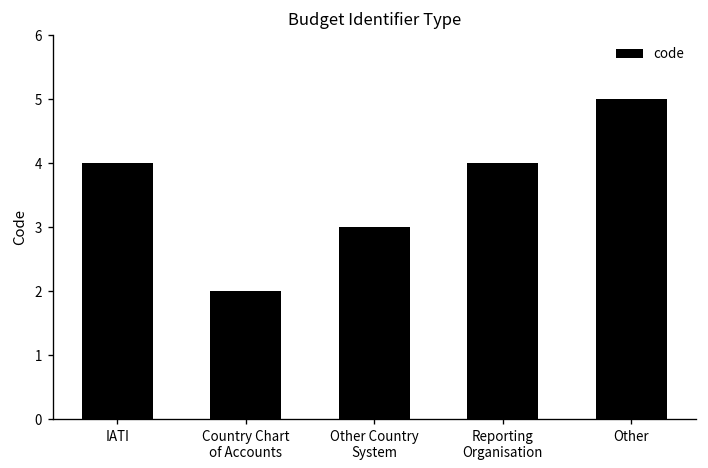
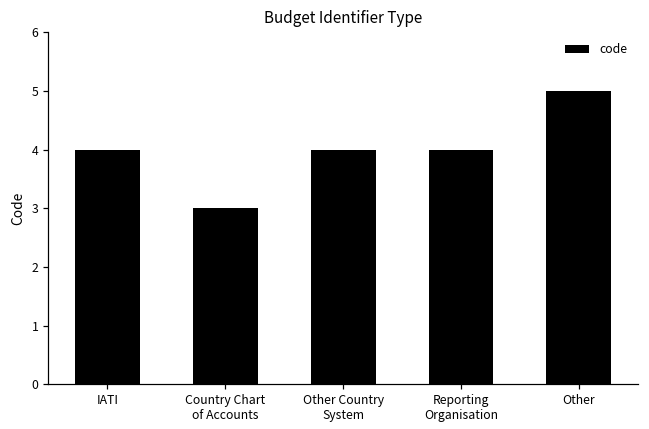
Country Chart of Accounts: 2 -> 3
Other Country System: 3 -> 4
